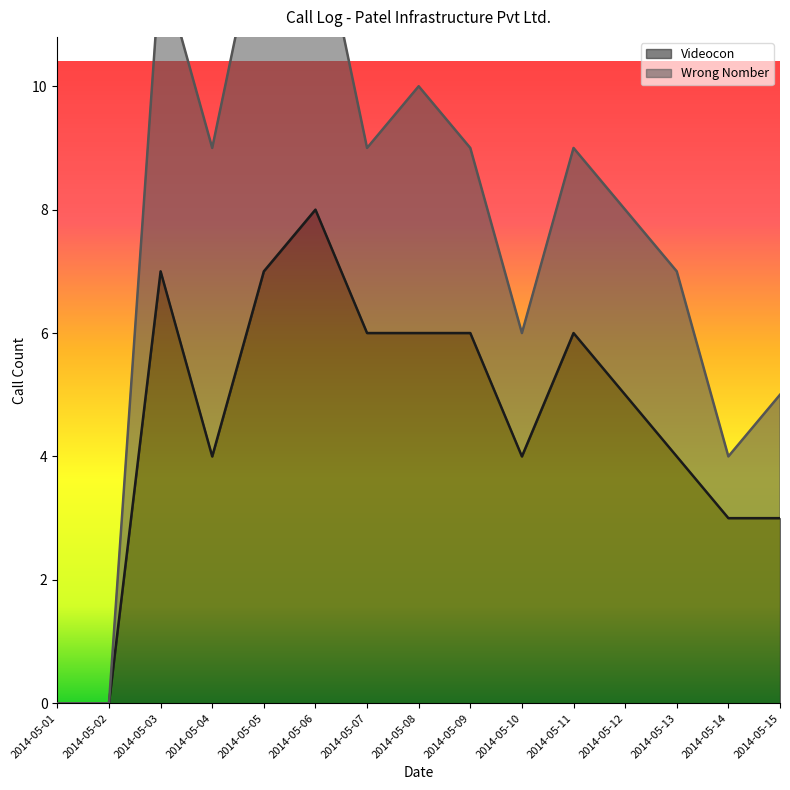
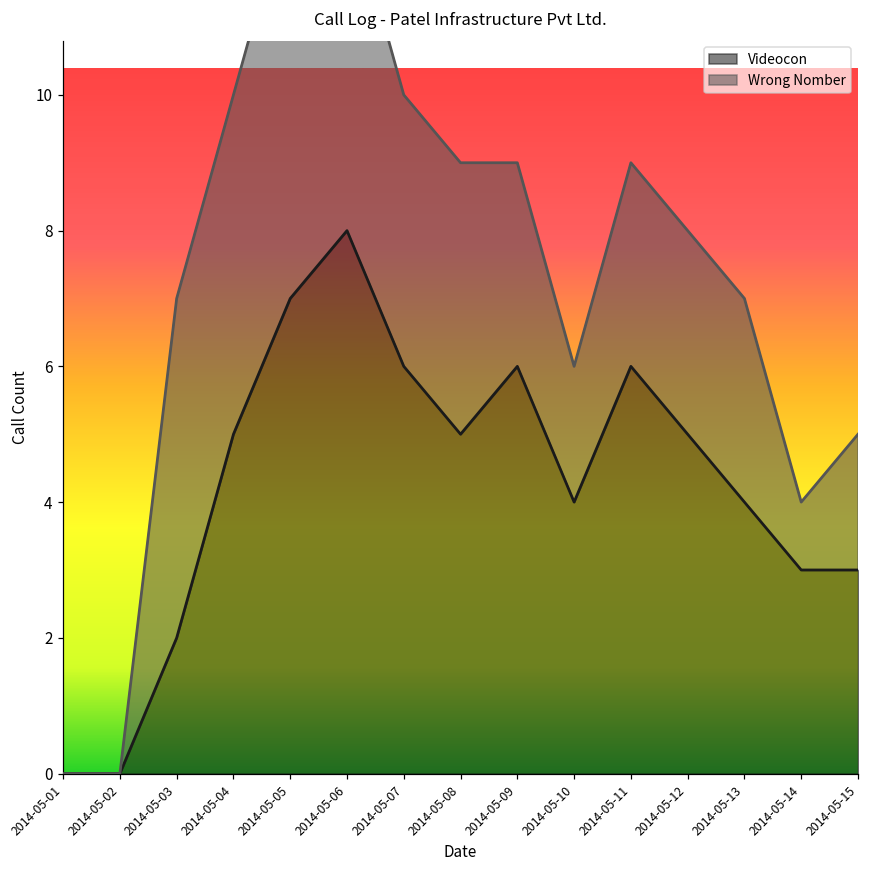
Videocon, 2014-05-03: 7 -> 2
Videocon, 2014-05-04: 4 -> 5
Wrong Nomber, 2014-05-07: 3 -> 4
Videocon, 2014-05-08: 6 -> 5
